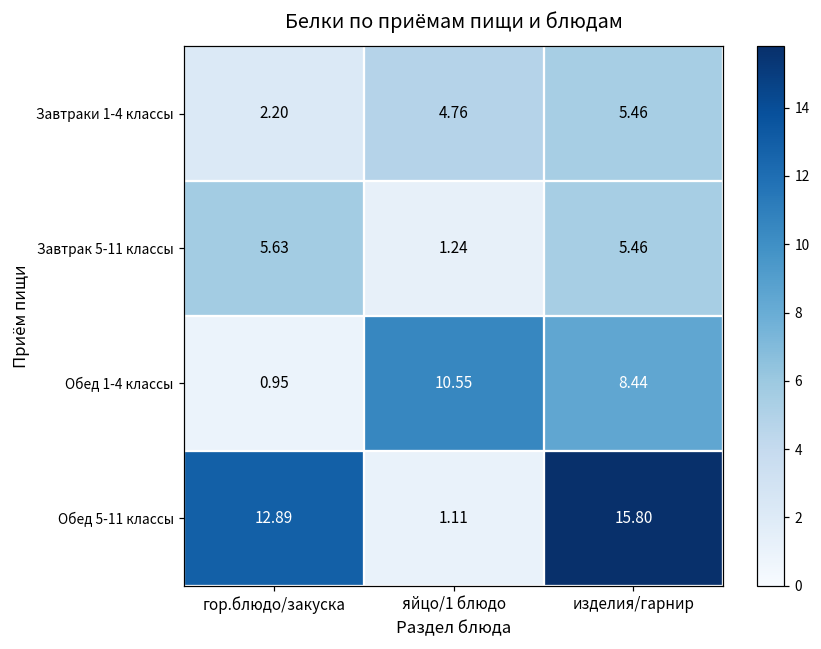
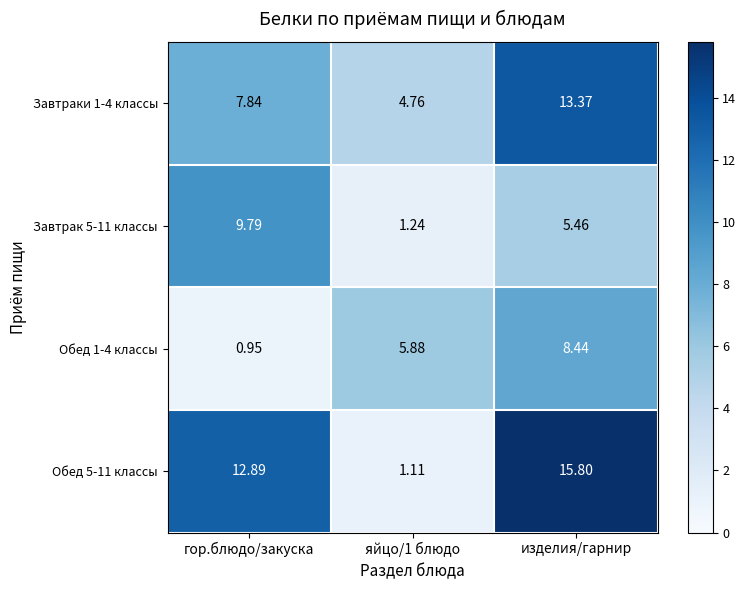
Завтраки 1-4 классы, гор.блюдо/закуска: 2.20 -> 7.84
Завтраки 1-4 классы, изделия/гарнир: 5.46 -> 13.37
Завтрак 5-11 классы, гор.блюдо/закуска: 5.63 -> 9.79
Обед 1-4 классы, яйцо/1 блюдо: 10.55 -> 5.88
